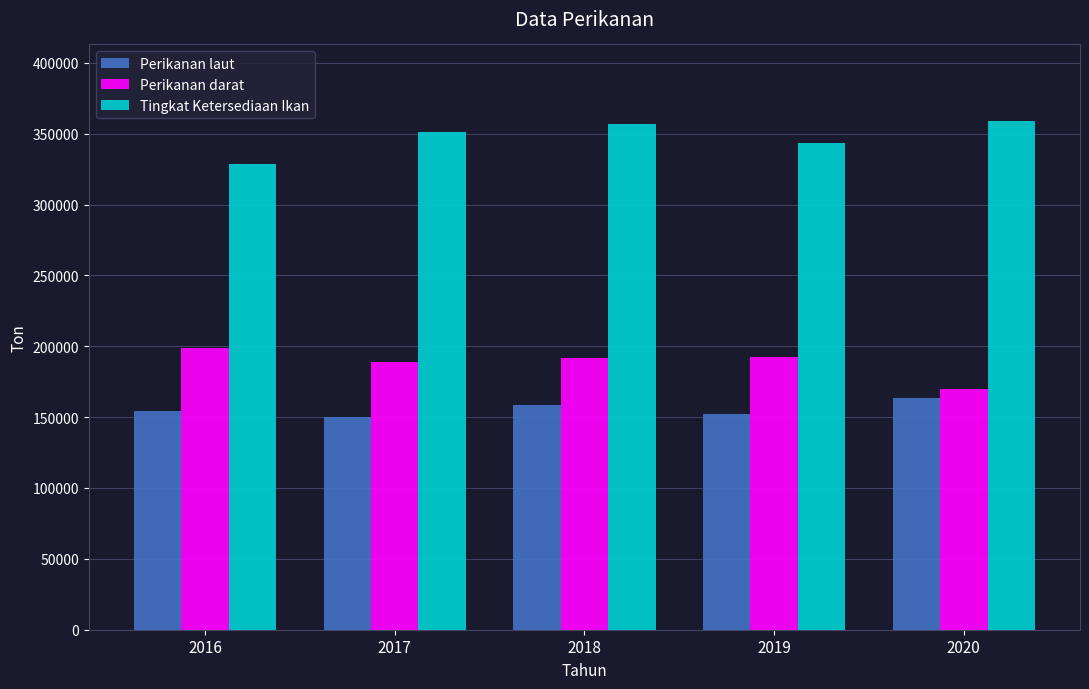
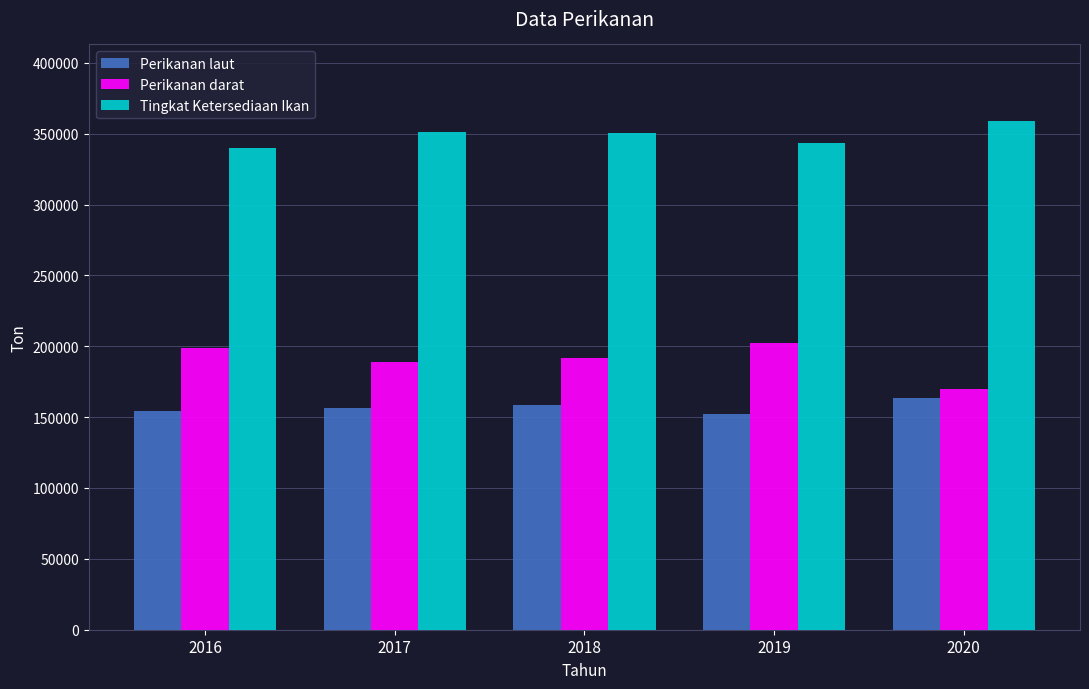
Tingkat Ketersediaan Ikan, 2016: 329000 -> 340000
Perikanan laut, 2017: 150000 -> 156000
Tingkat Ketersediaan Ikan, 2018: 357000 -> 350000
Perikanan darat, 2019: 193000 -> 202000
